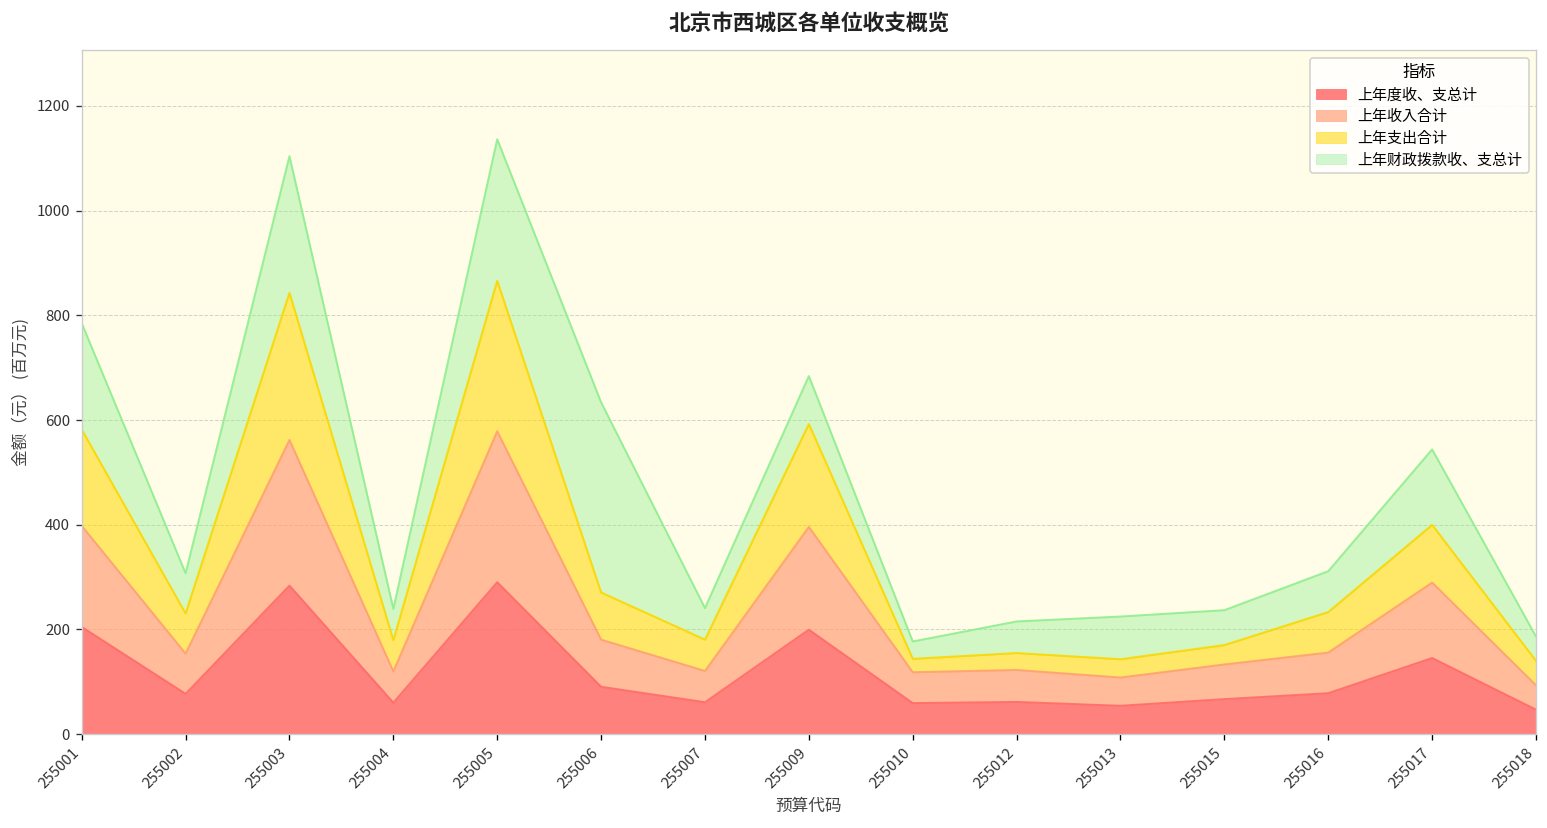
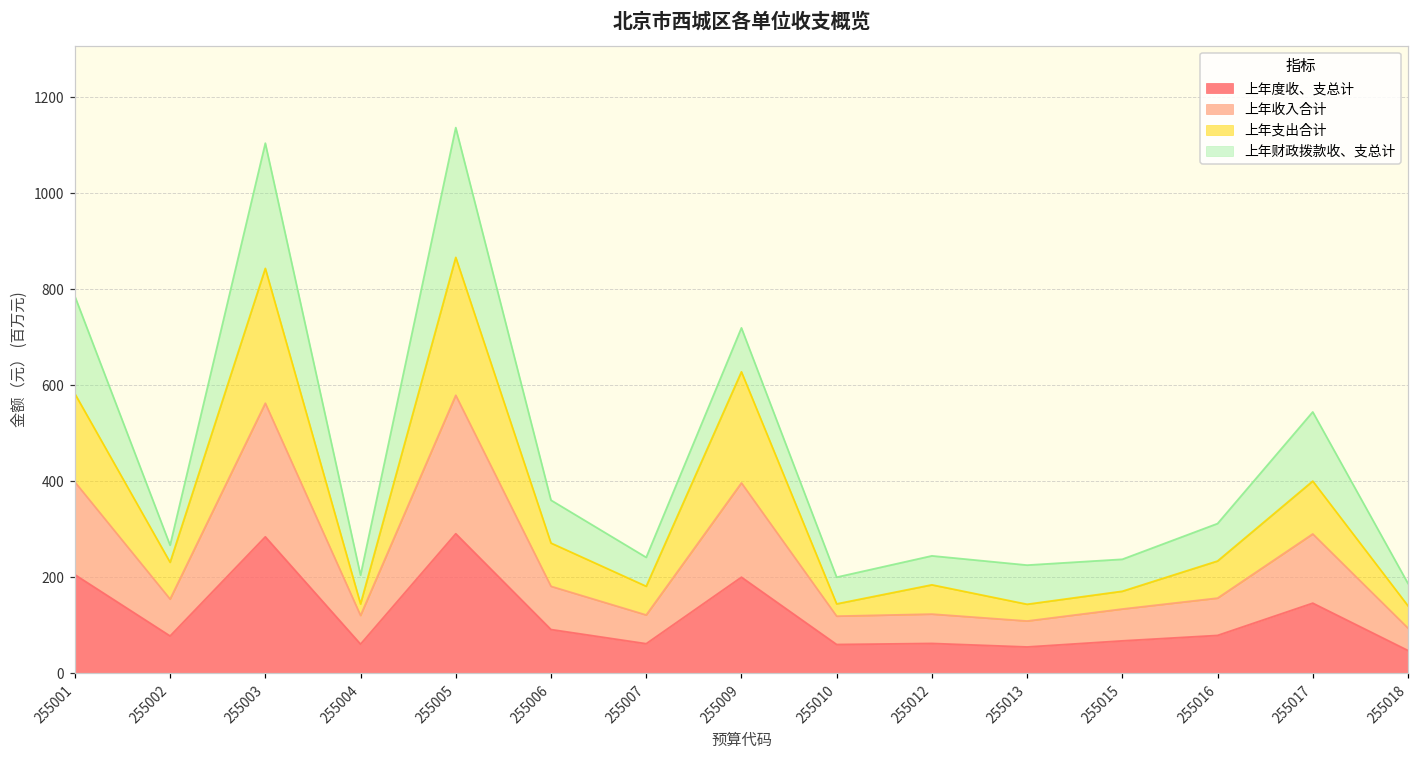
上年财政拨款收、支总计, 255002: 80 -> 40
上年支出合计, 255004: 60 -> 20
上年财政拨款收、支总计, 255006: 360 -> 90
上年支出合计, 255009: 200 -> 230
上年财政拨款收、支总计, 255010: 30 -> 60
上年支出合计, 255012: 30 -> 60
